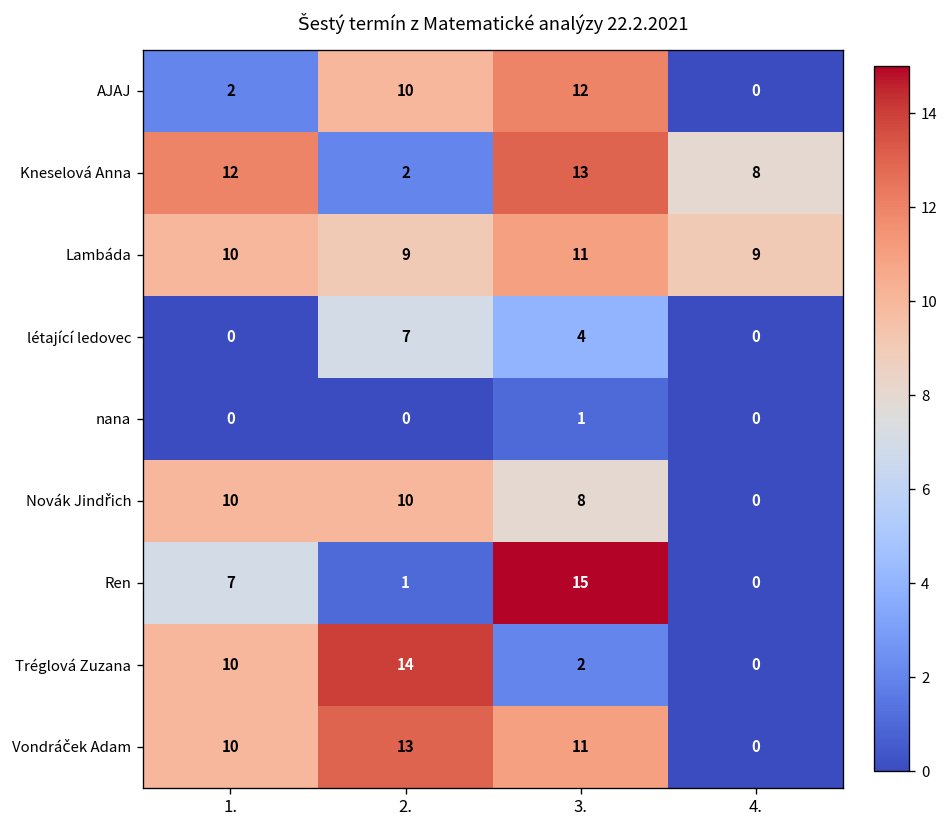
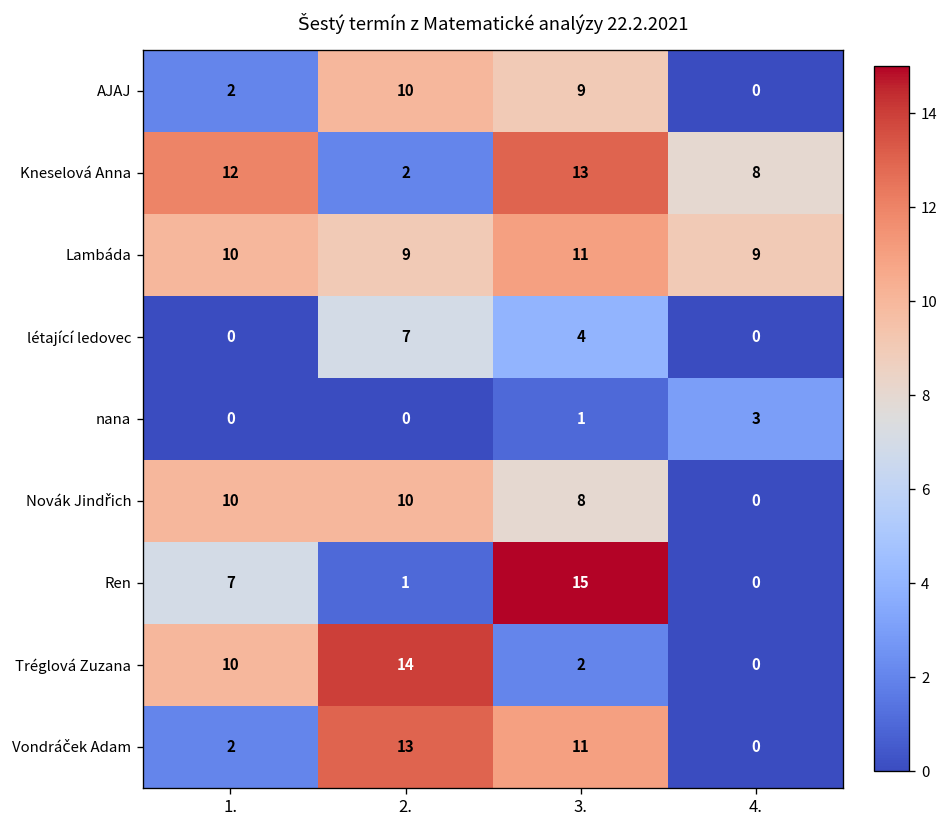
AJAJ, 3.: 12 -> 9
nana, 4.: 0 -> 3
Vondráček Adam, 1.: 10 -> 2
